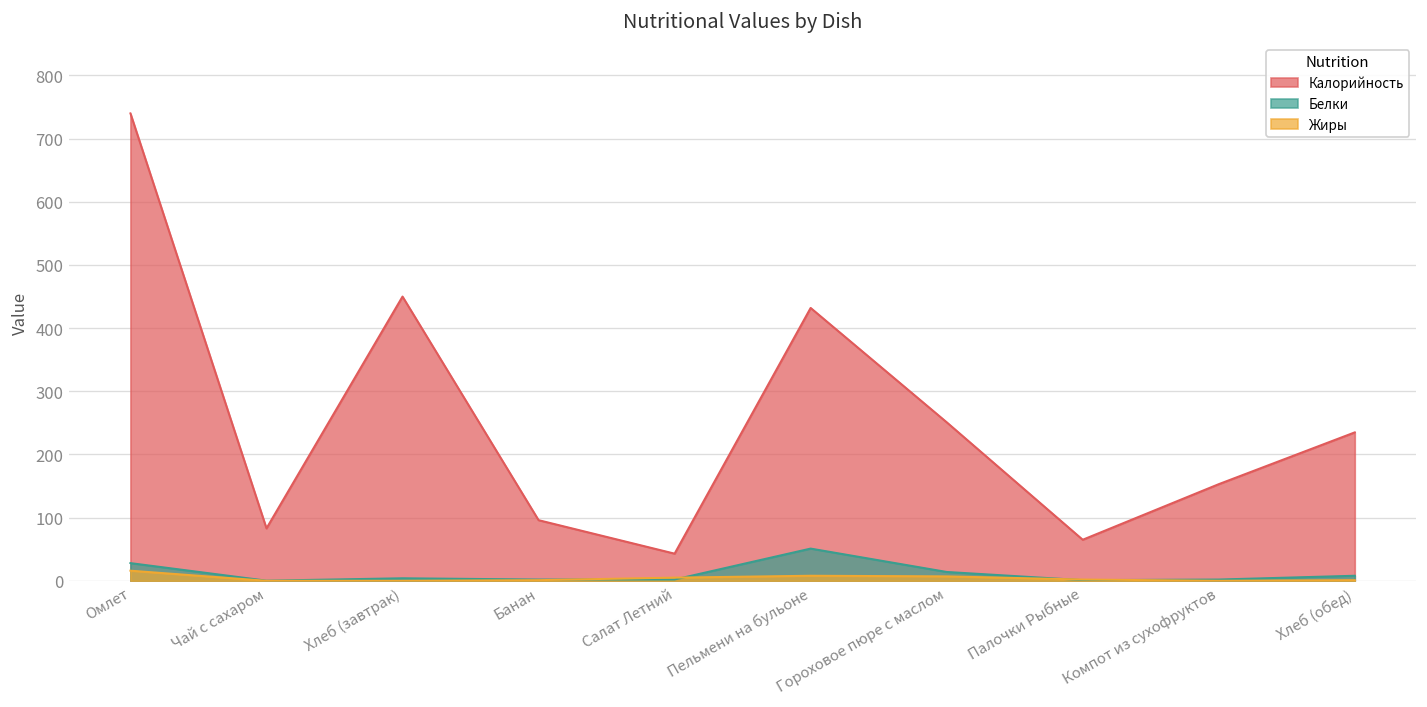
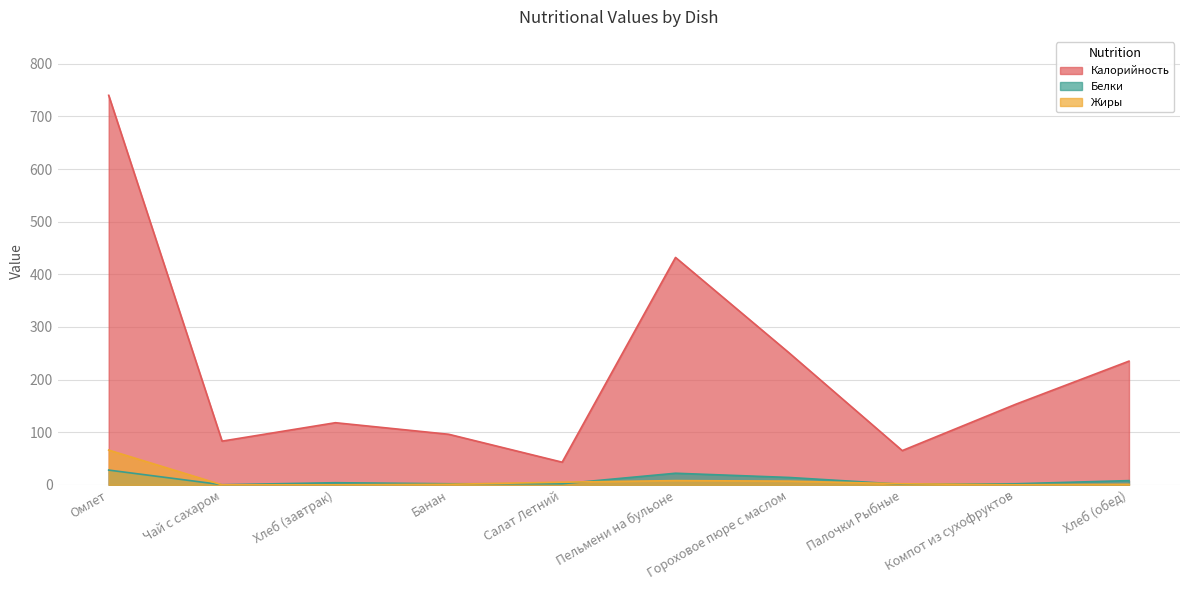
Жиры, Омлет: 20 -> 70
Калорийность, Хлеб (завтрак): 450 -> 120
Белки, Пельмени на бульоне: 50 -> 20
